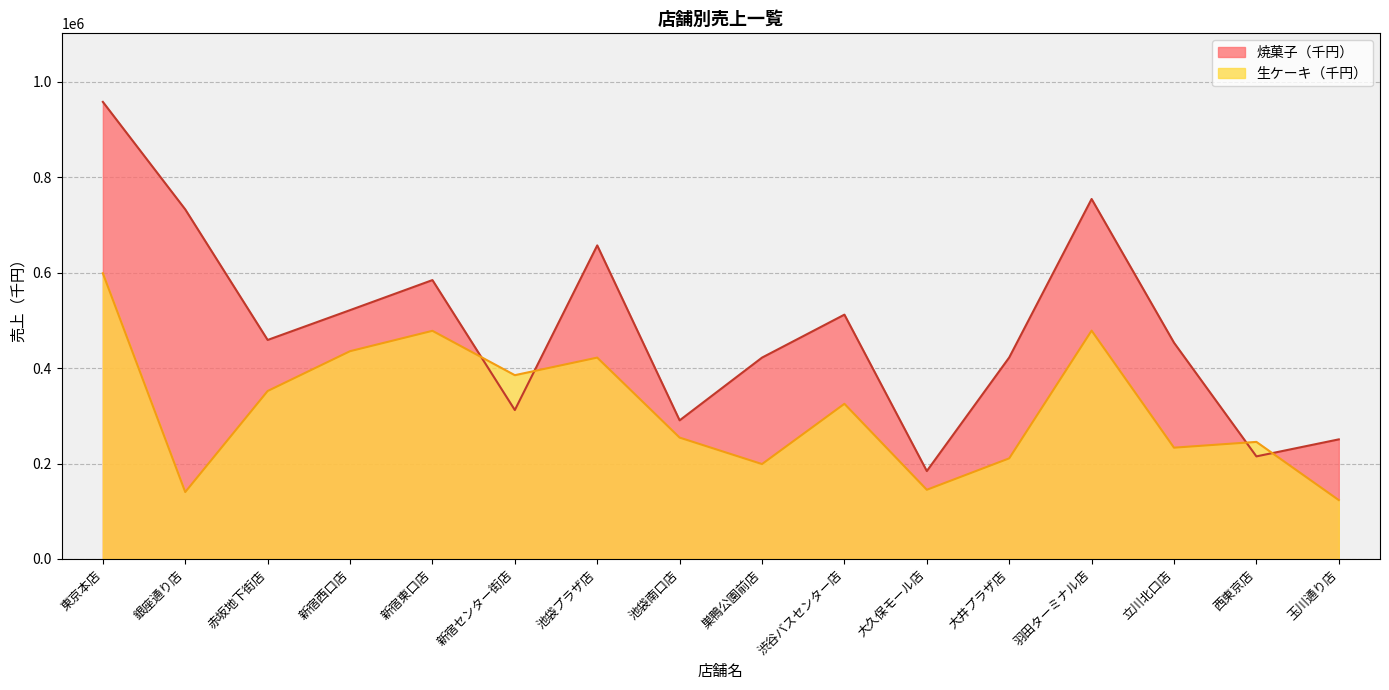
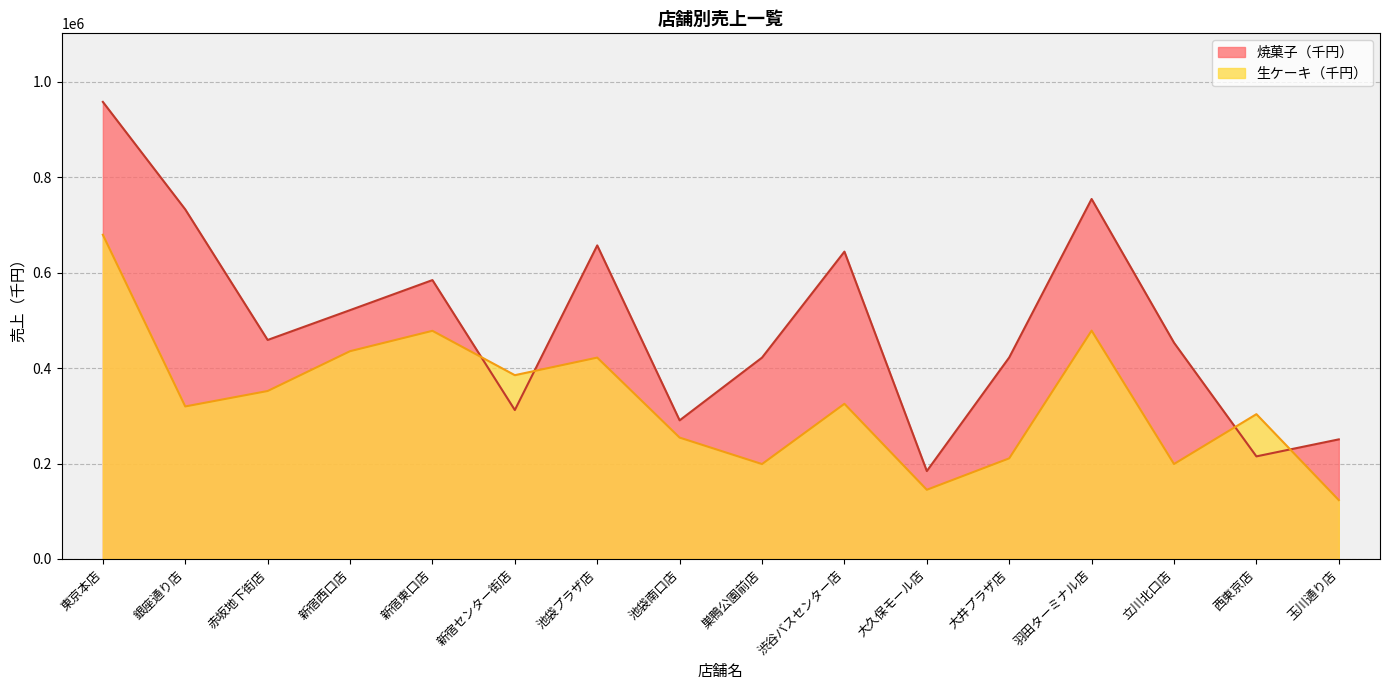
生ケーキ（千円）, 東京本店: 600000 -> 680000
生ケーキ（千円）, 銀座通り店: 140000 -> 320000
焼菓子（千円）, 渋谷バスセンター店: 510000 -> 640000
生ケーキ（千円）, 立川北口店: 230000 -> 200000
生ケーキ（千円）, 西東京店: 250000 -> 300000
